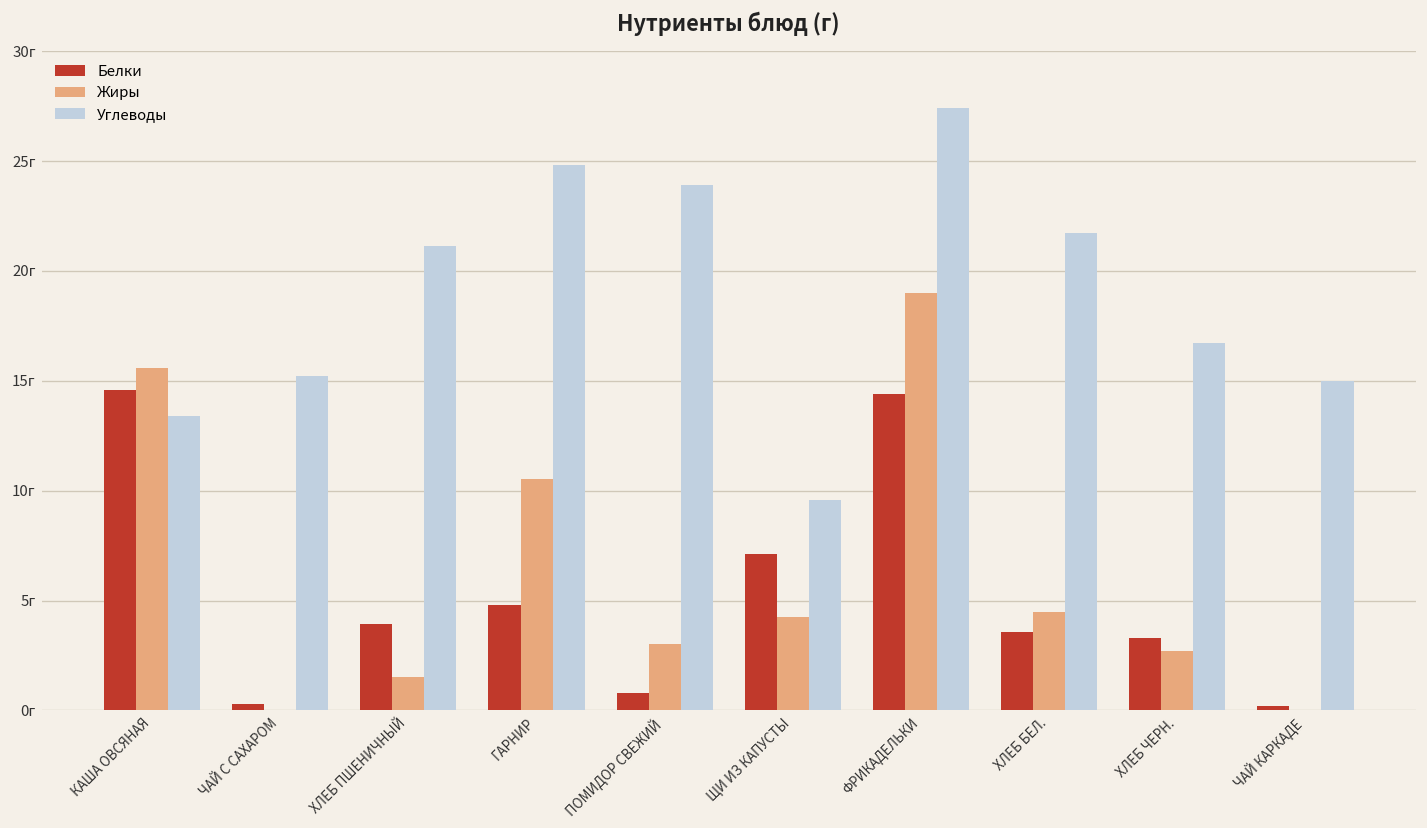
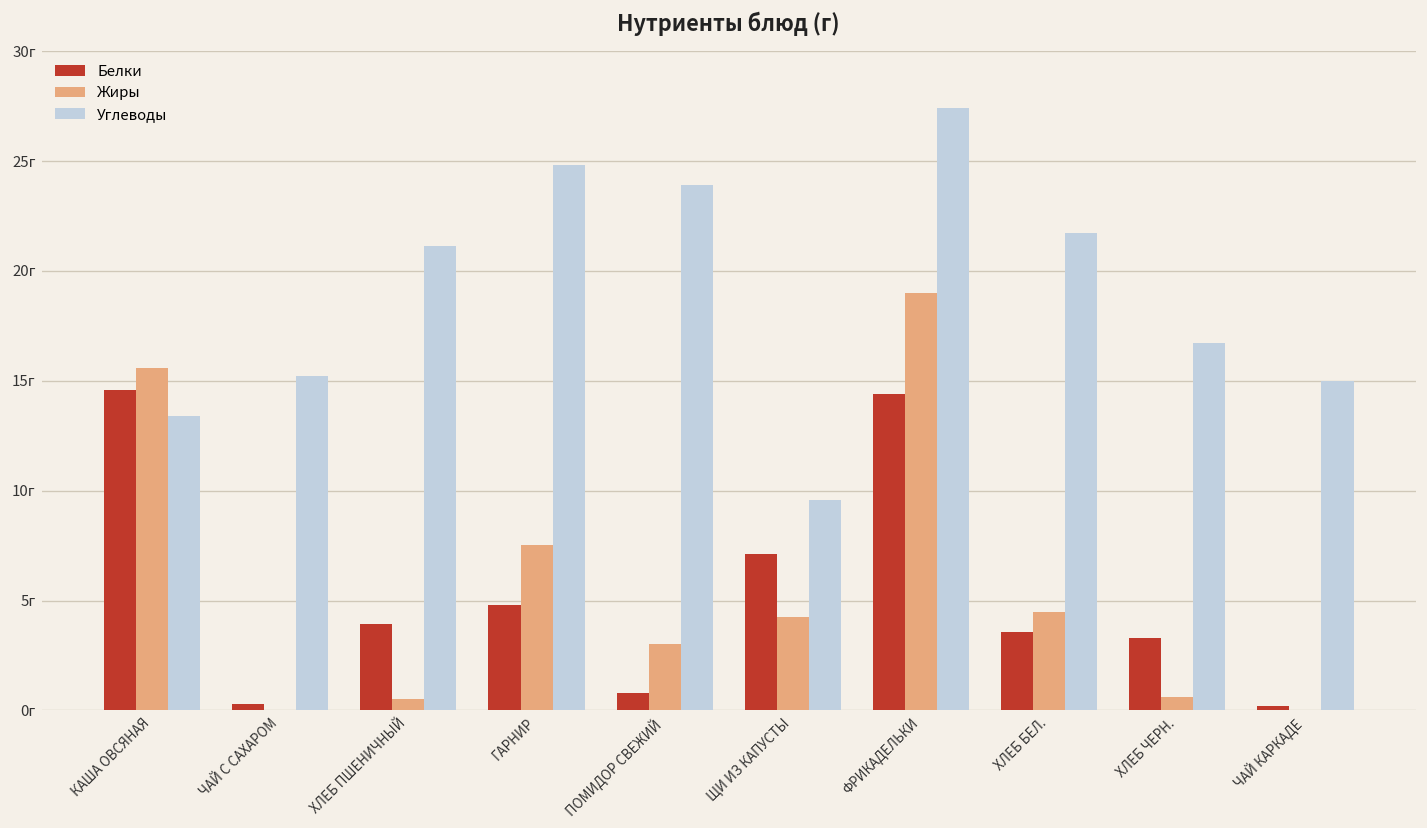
Жиры, ХЛЕБ ПШЕНИЧНЫЙ: 1.5г -> 0.5г
Жиры, ГАРНИР: 10.5г -> 7.5г
Жиры, ХЛЕБ ЧЕРН.: 2.7г -> 0.6г
